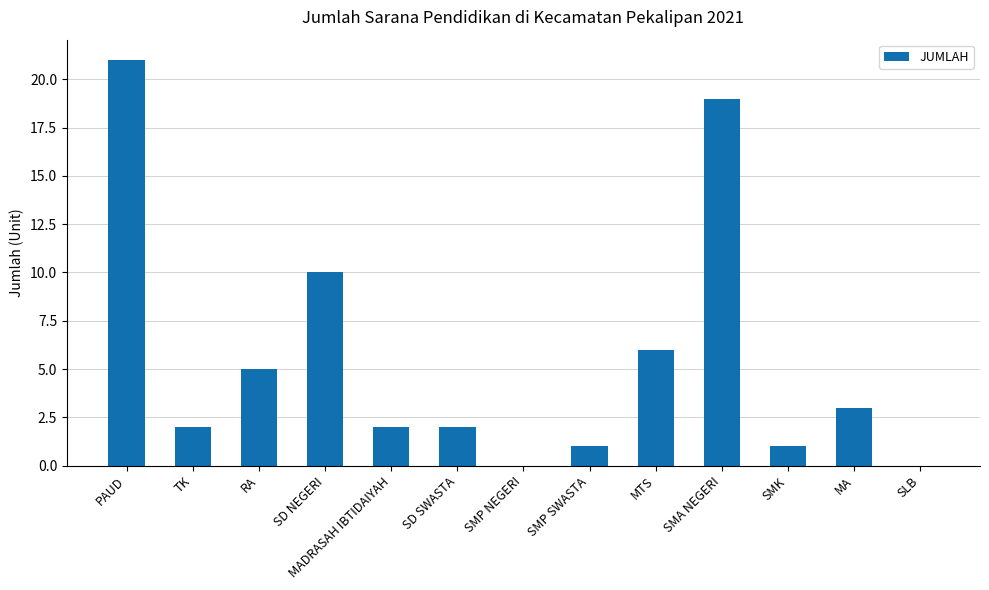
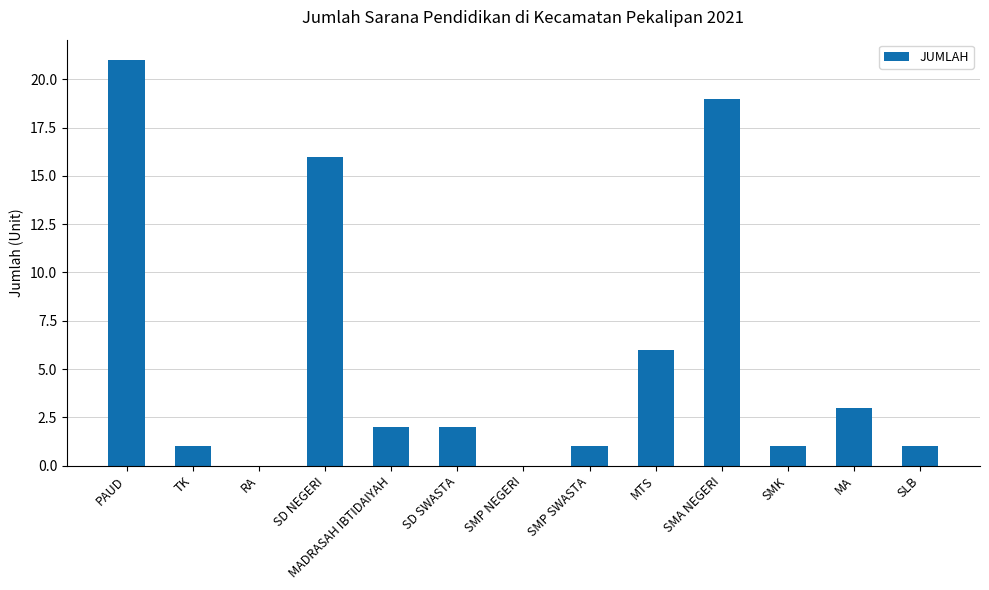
TK: 2 -> 1
RA: 5 -> 0
SD NEGERI: 10 -> 16
SLB: 0 -> 1
